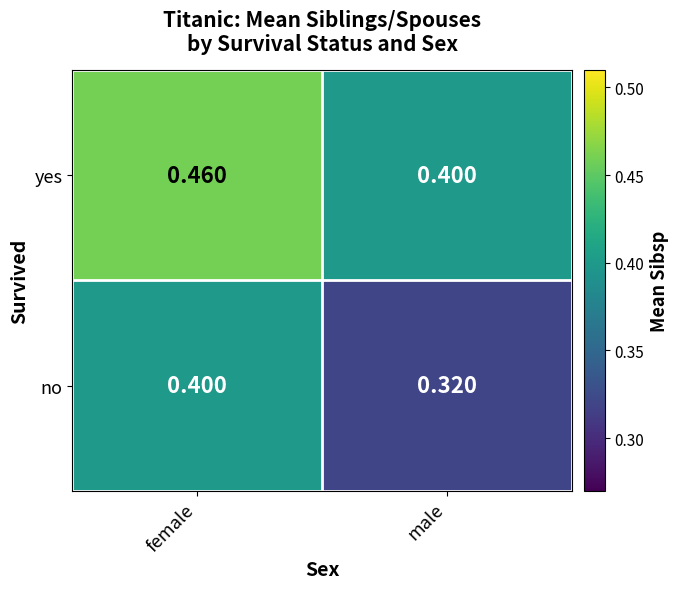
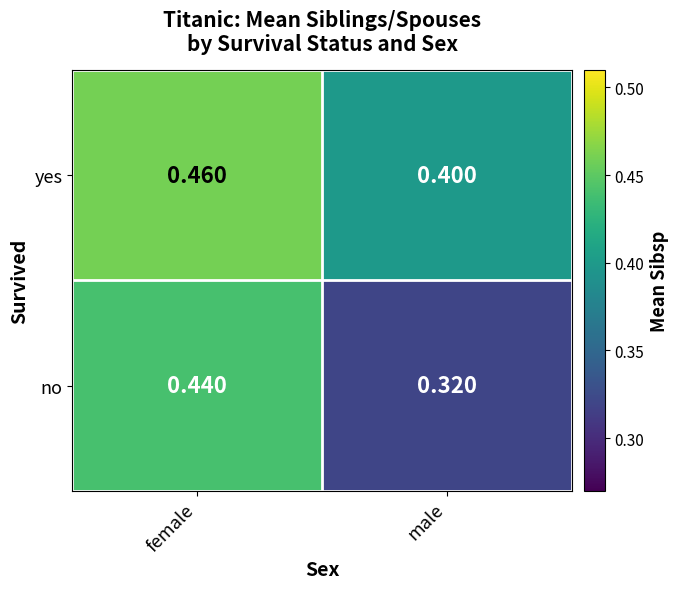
no, female: 0.400 -> 0.440
